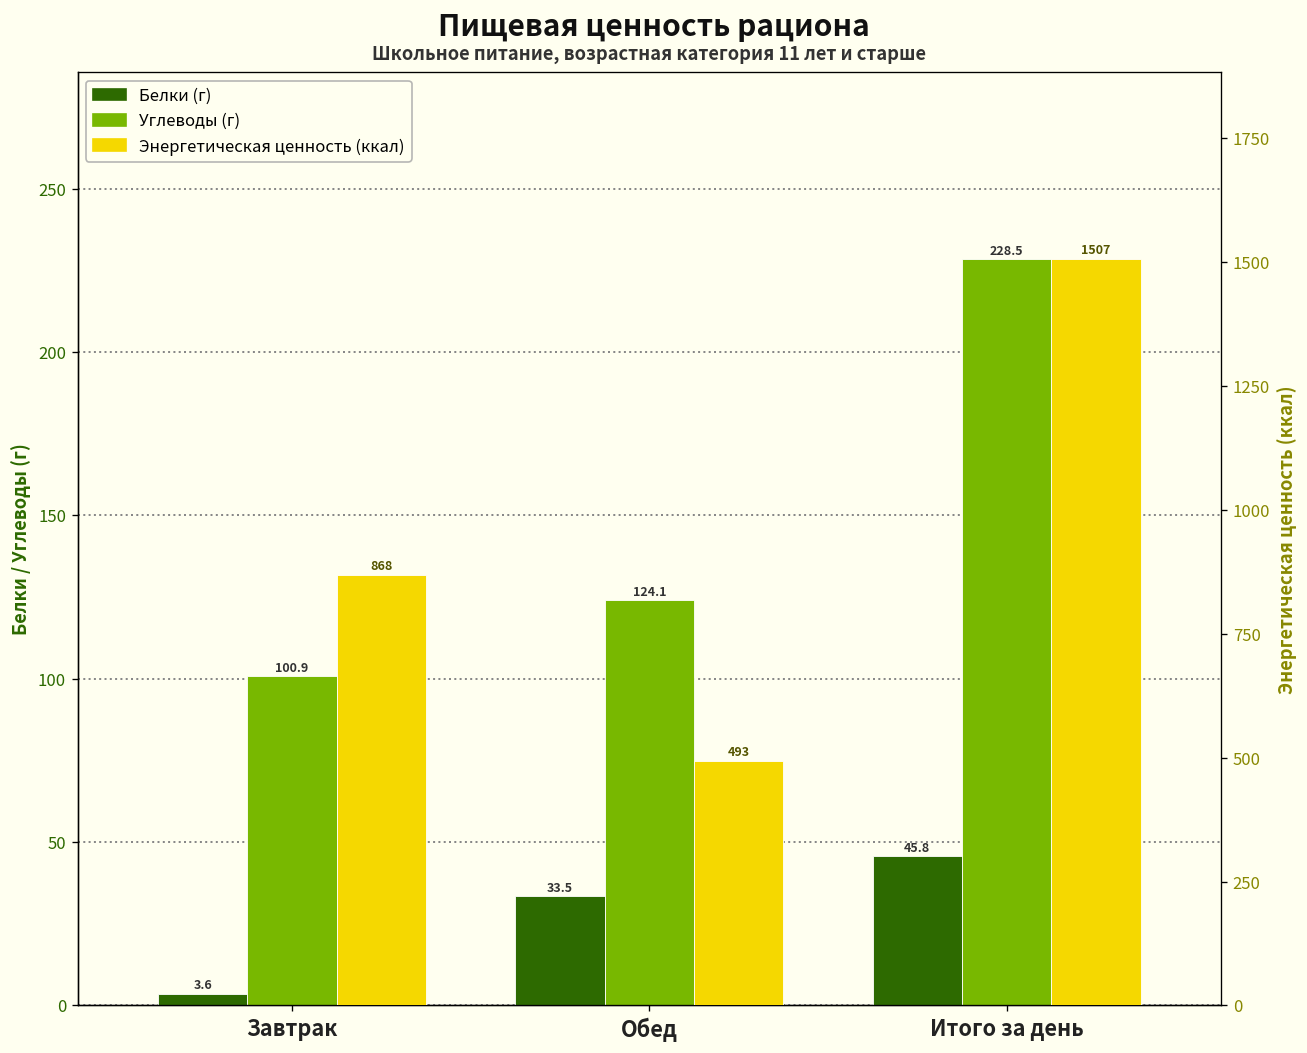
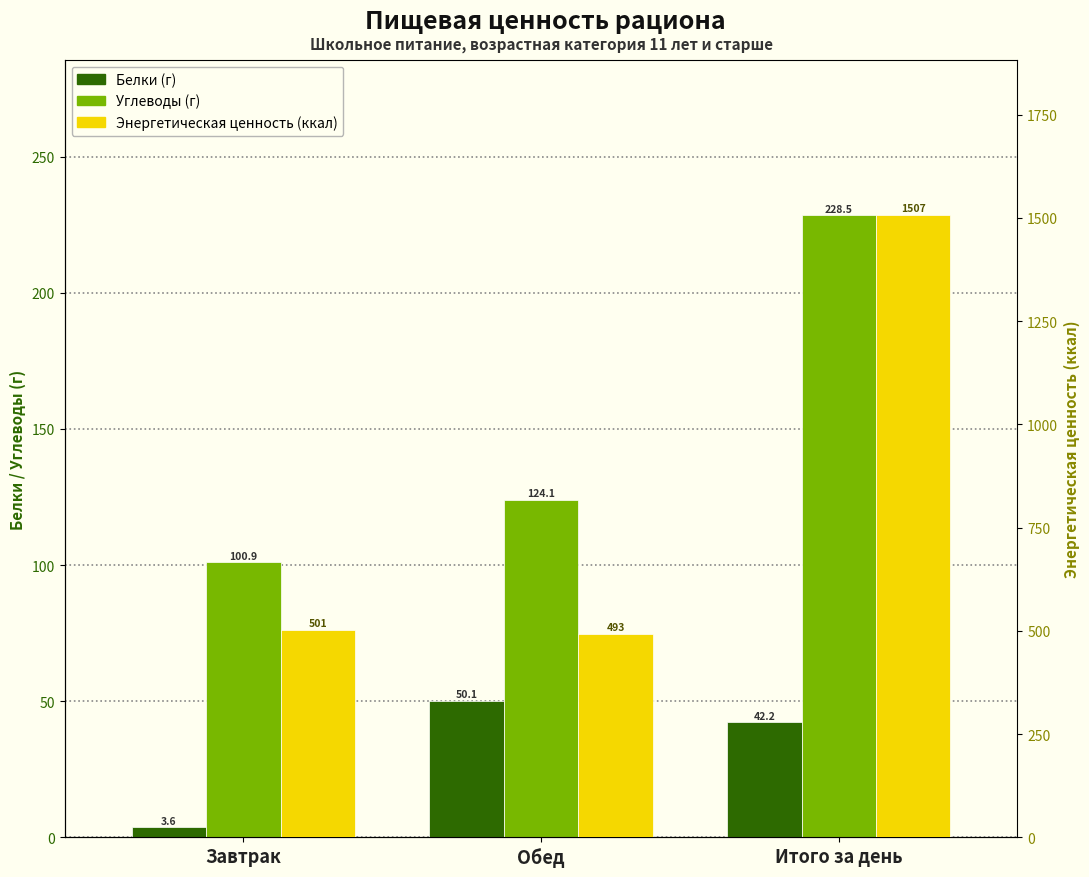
Белки (г), Обед: 33.5 -> 50.1
Белки (г), Итого за день: 45.8 -> 42.2
Энергетическая ценность (ккал), Завтрак: 868 -> 501
